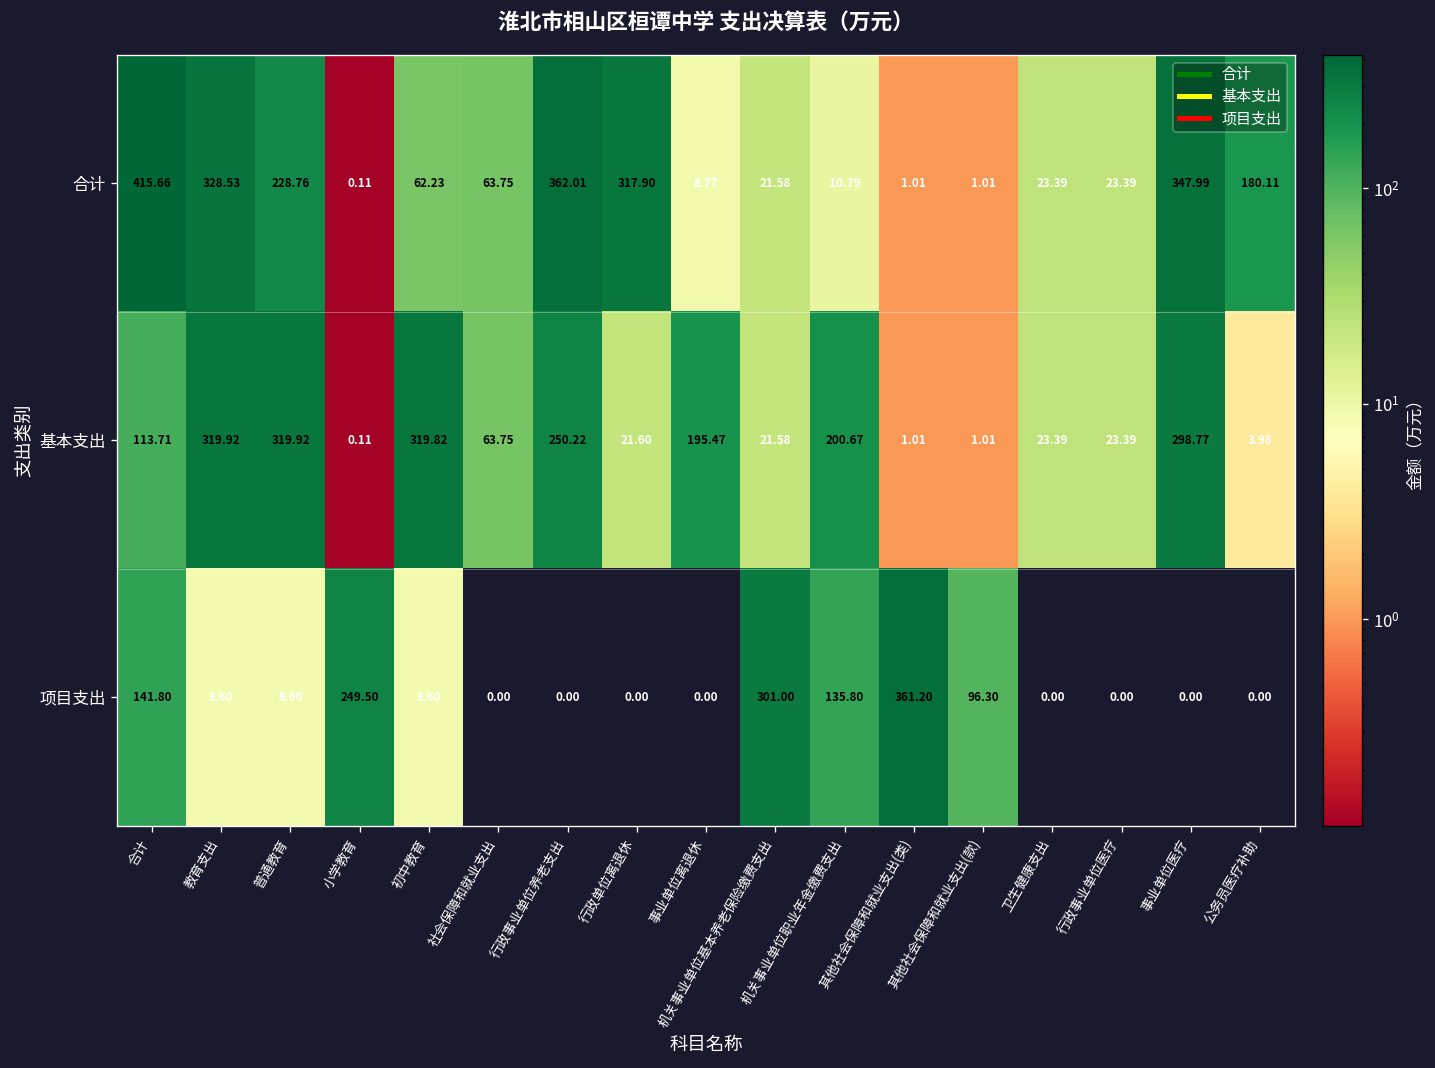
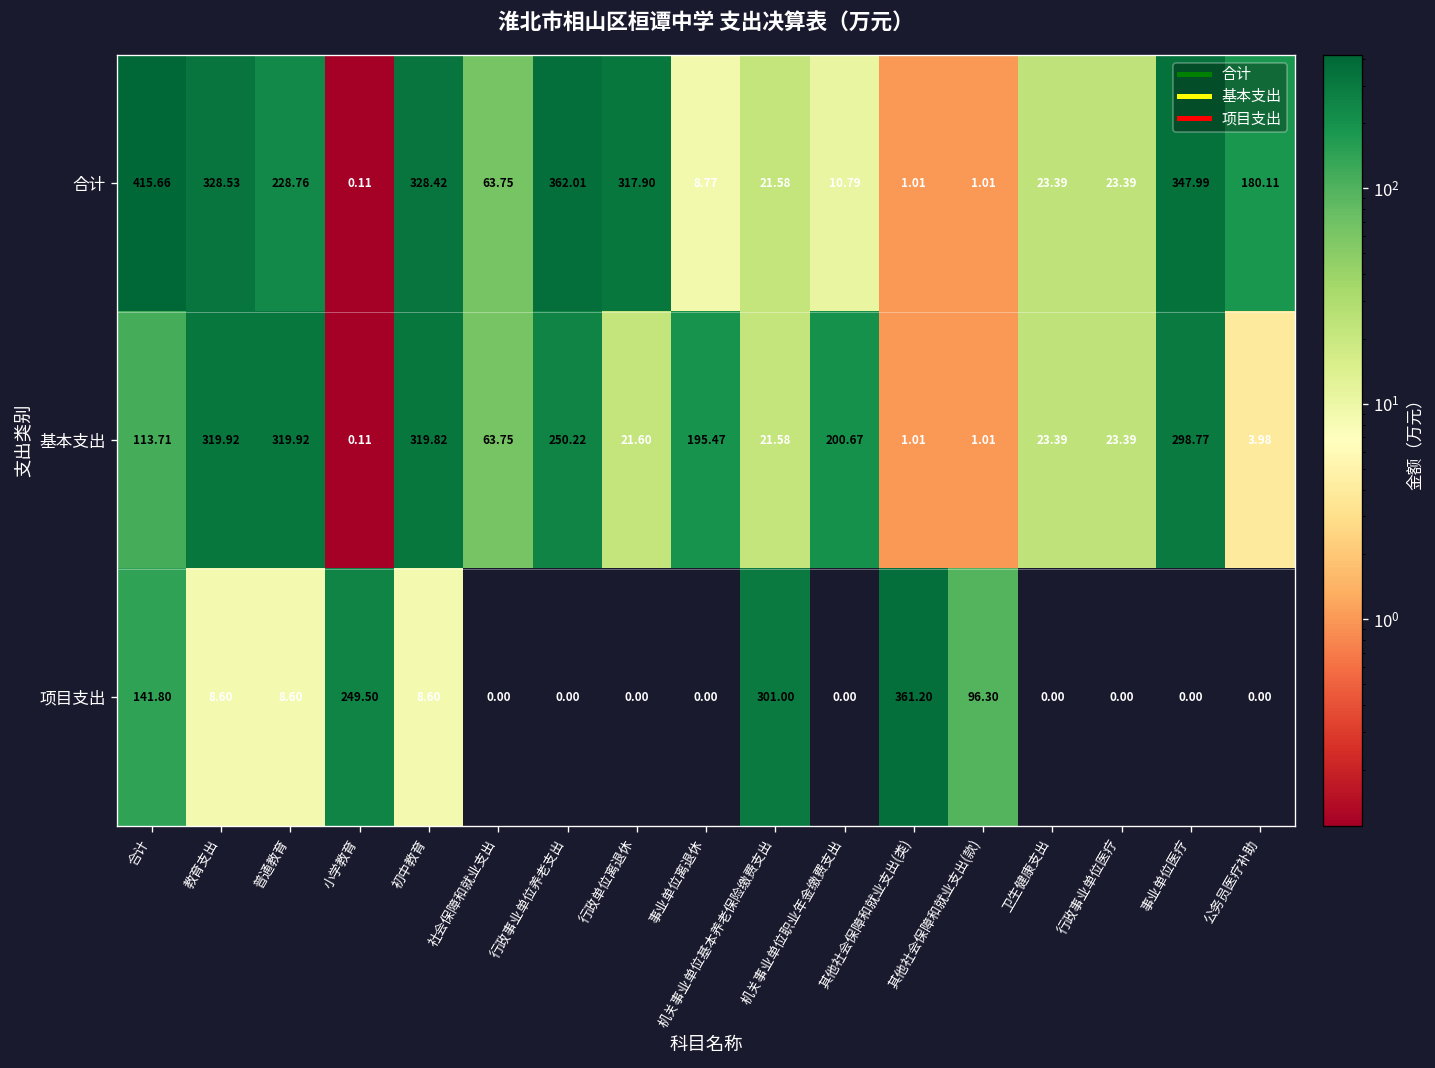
合计, 初中教育: 62.23 -> 328.42
项目支出, 机关事业单位职业年金缴费支出: 135.80 -> 0.00
